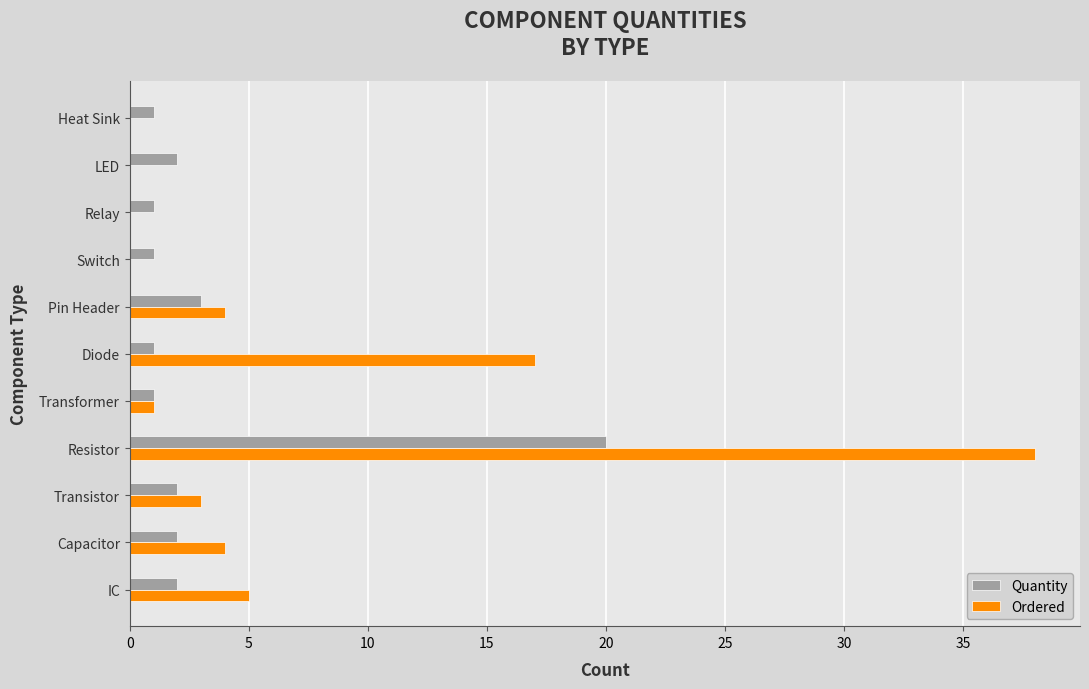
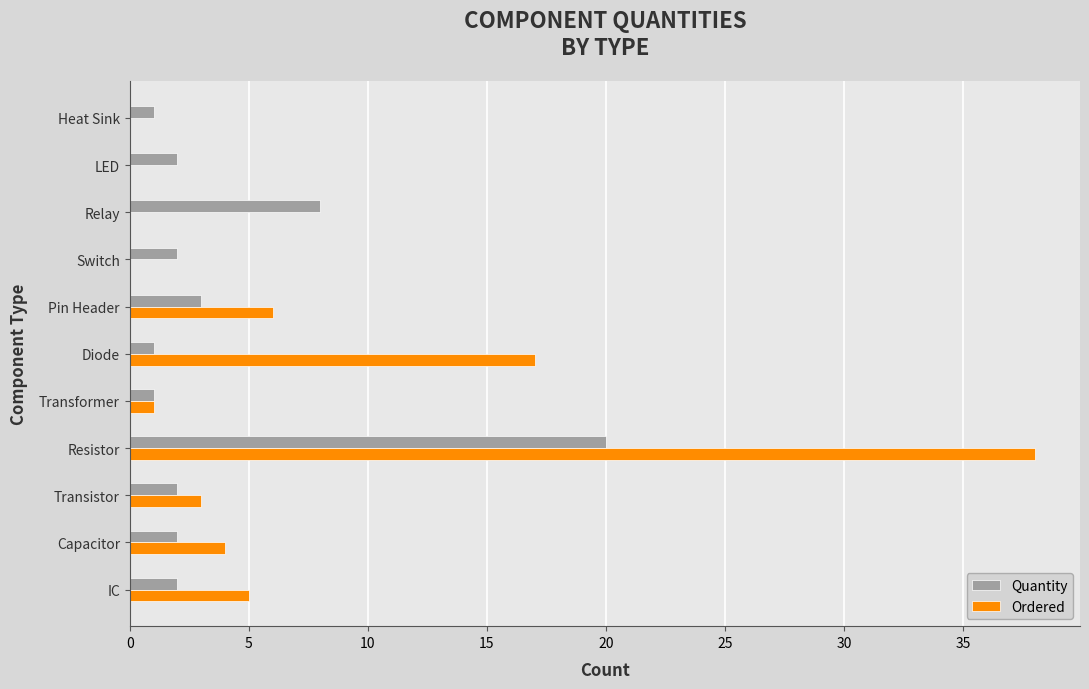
Quantity, Relay: 1 -> 8
Quantity, Switch: 1 -> 2
Ordered, Pin Header: 4 -> 6
